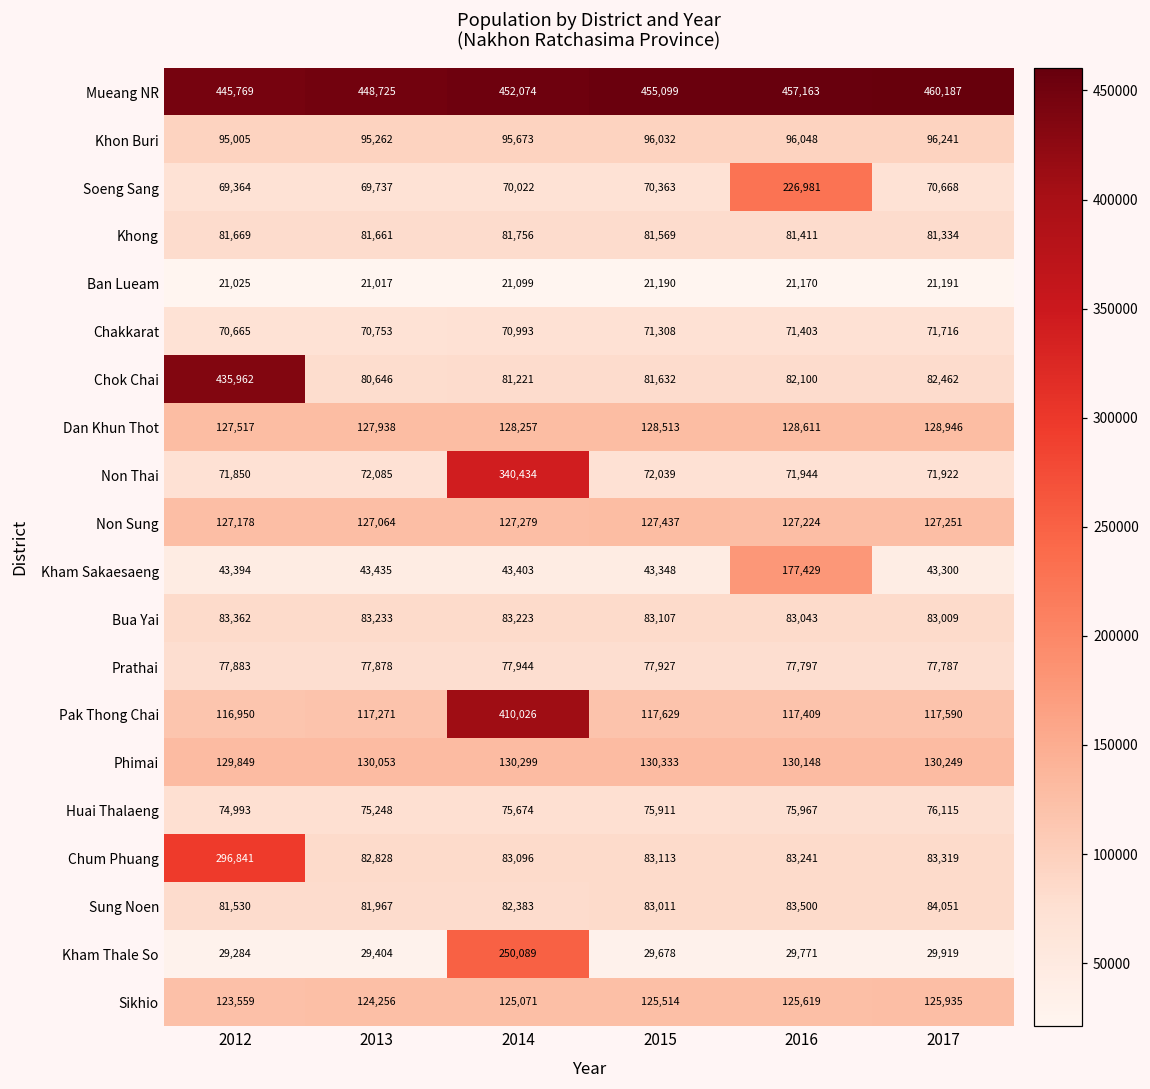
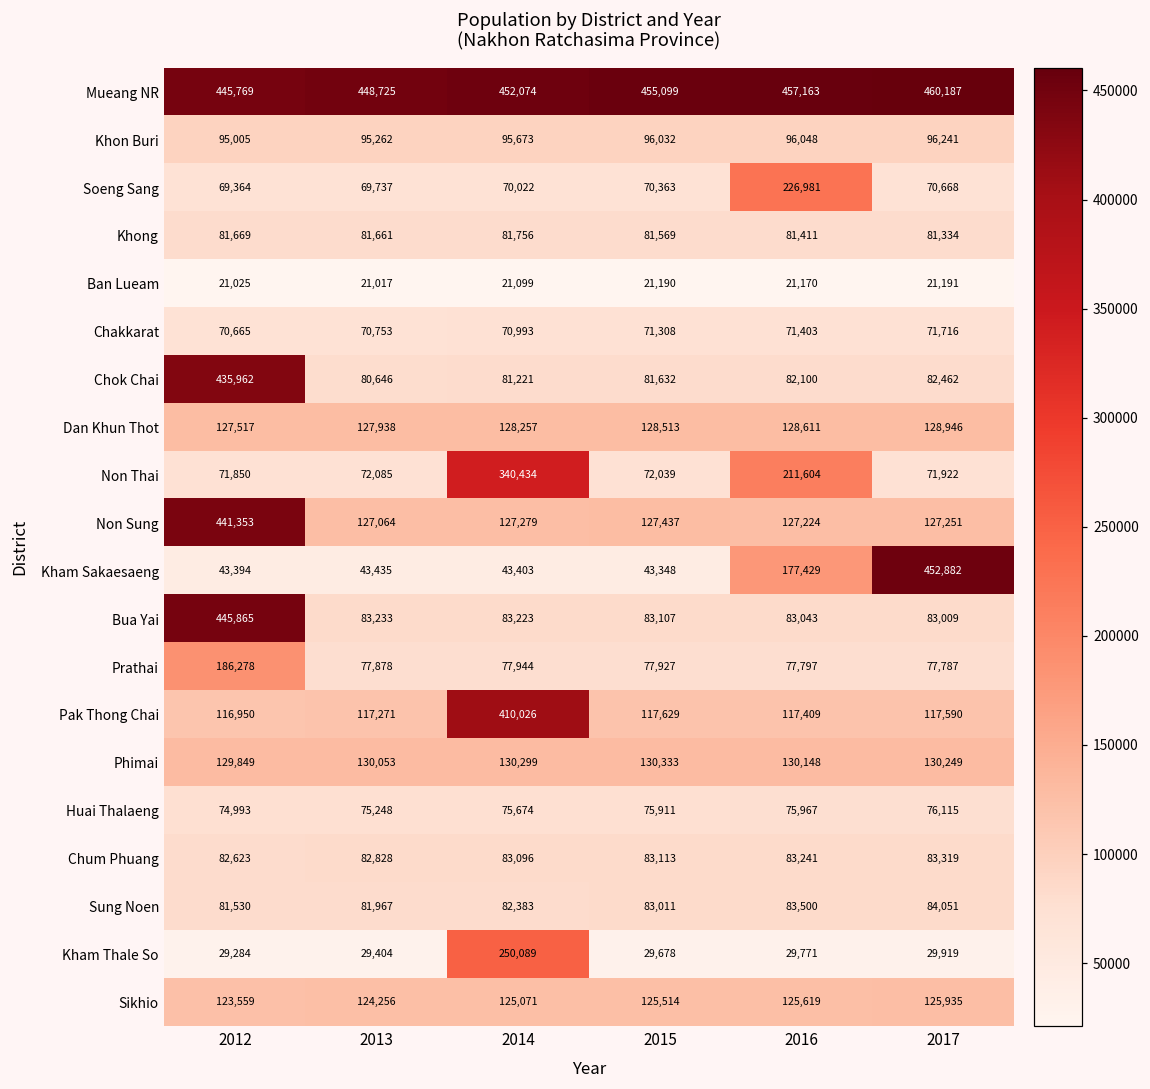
Non Thai, 2016: 71,944 -> 211,604
Non Sung, 2012: 127,178 -> 441,353
Kham Sakaesaeng, 2017: 43,300 -> 452,882
Bua Yai, 2012: 83,362 -> 445,865
Prathai, 2012: 77,883 -> 186,278
Chum Phuang, 2012: 296,841 -> 82,623
